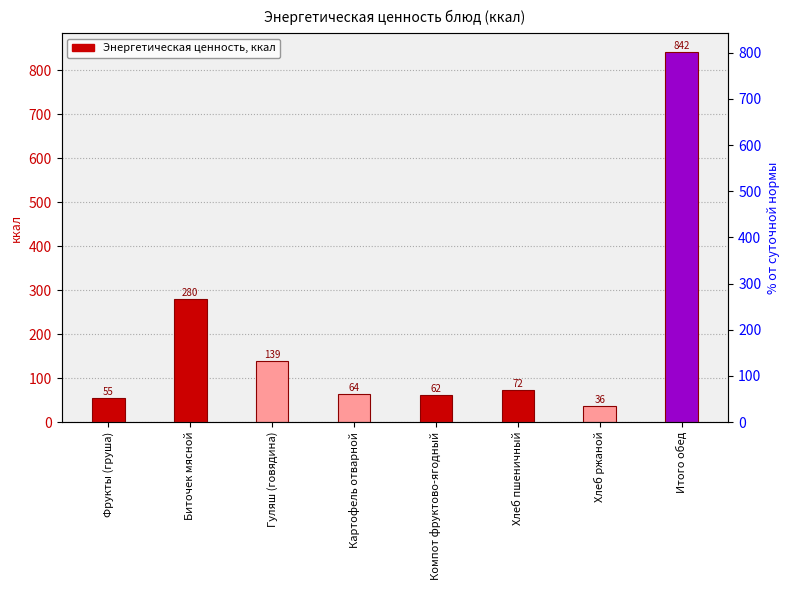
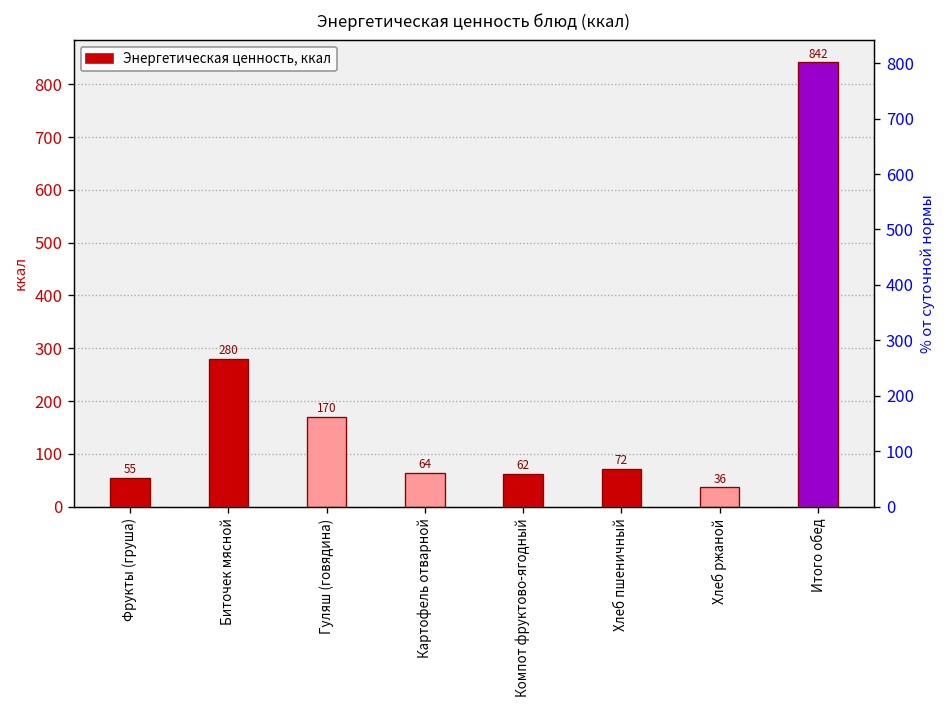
Гуляш (говядина): 139 -> 170
